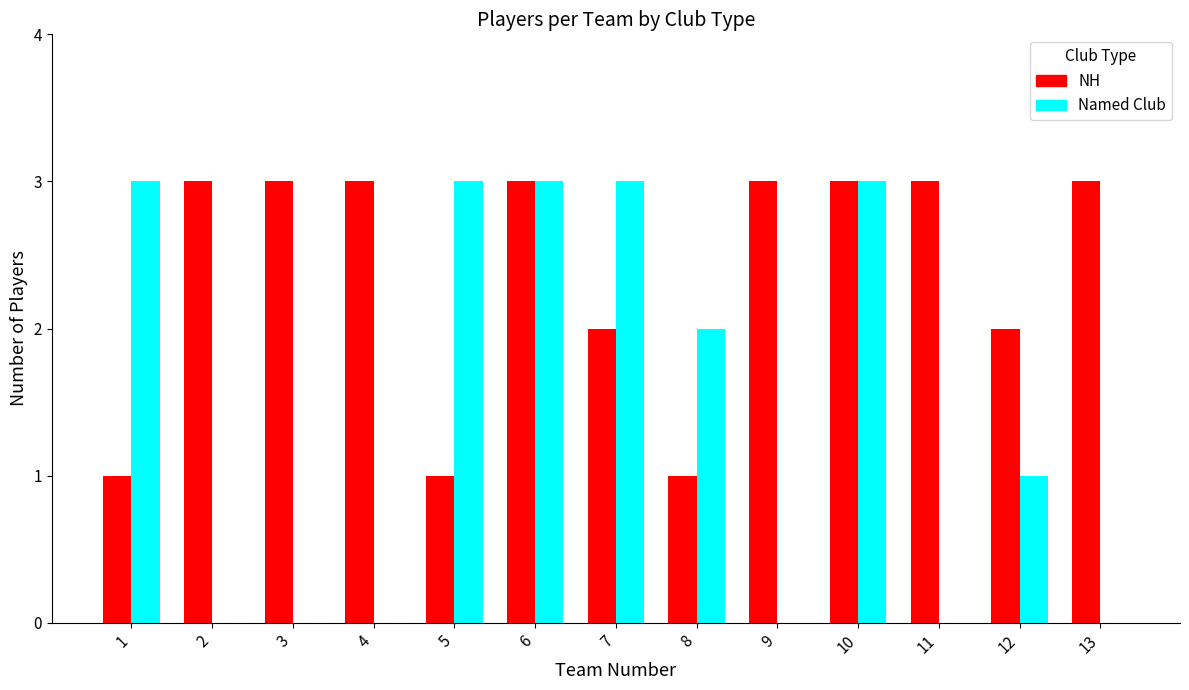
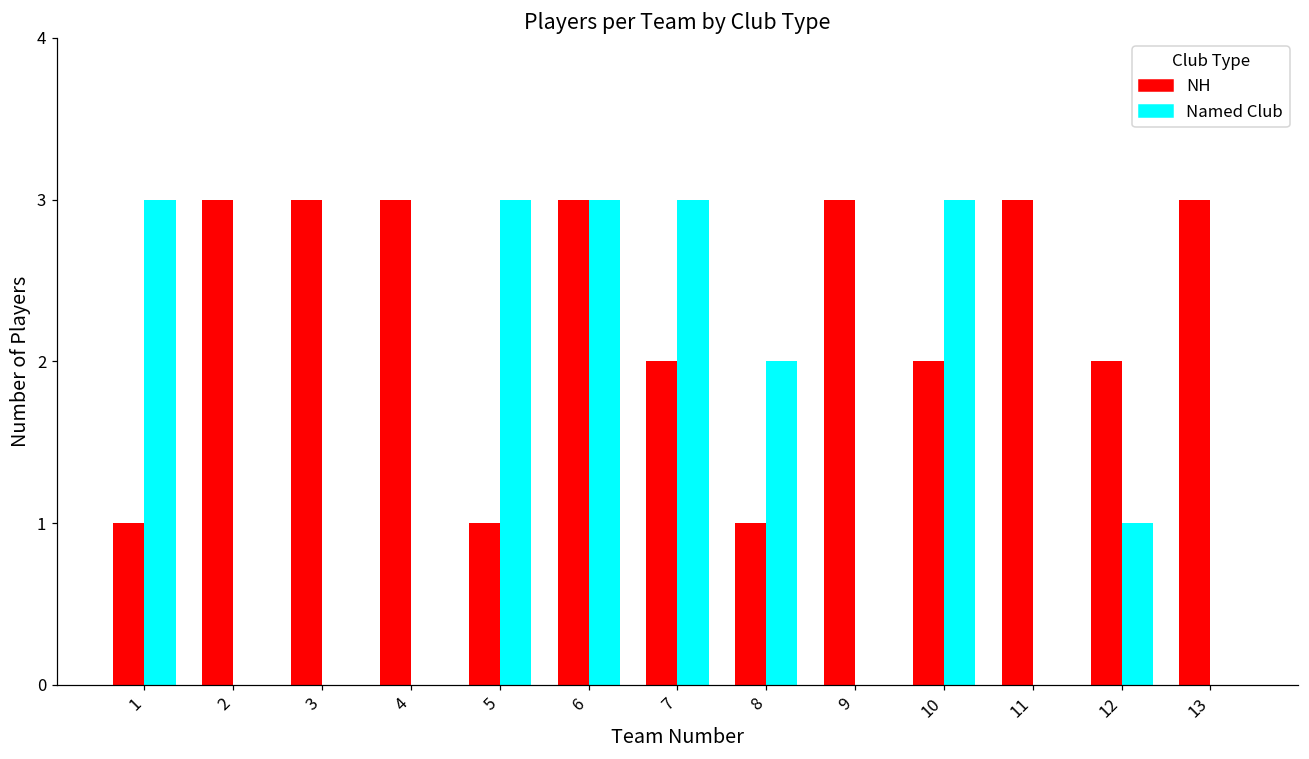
NH, 10: 3 -> 2
